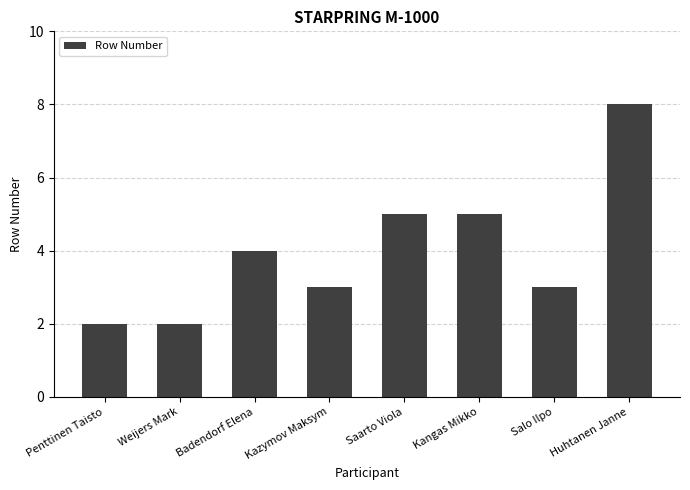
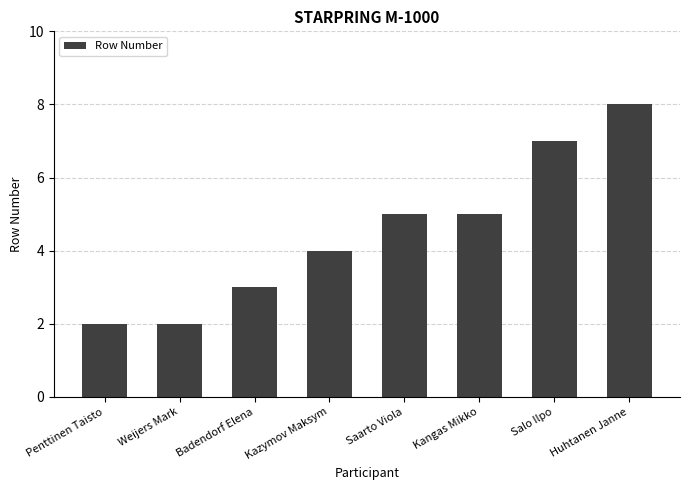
Badendorf Elena: 4 -> 3
Kazymov Maksym: 3 -> 4
Salo Ilpo: 3 -> 7
